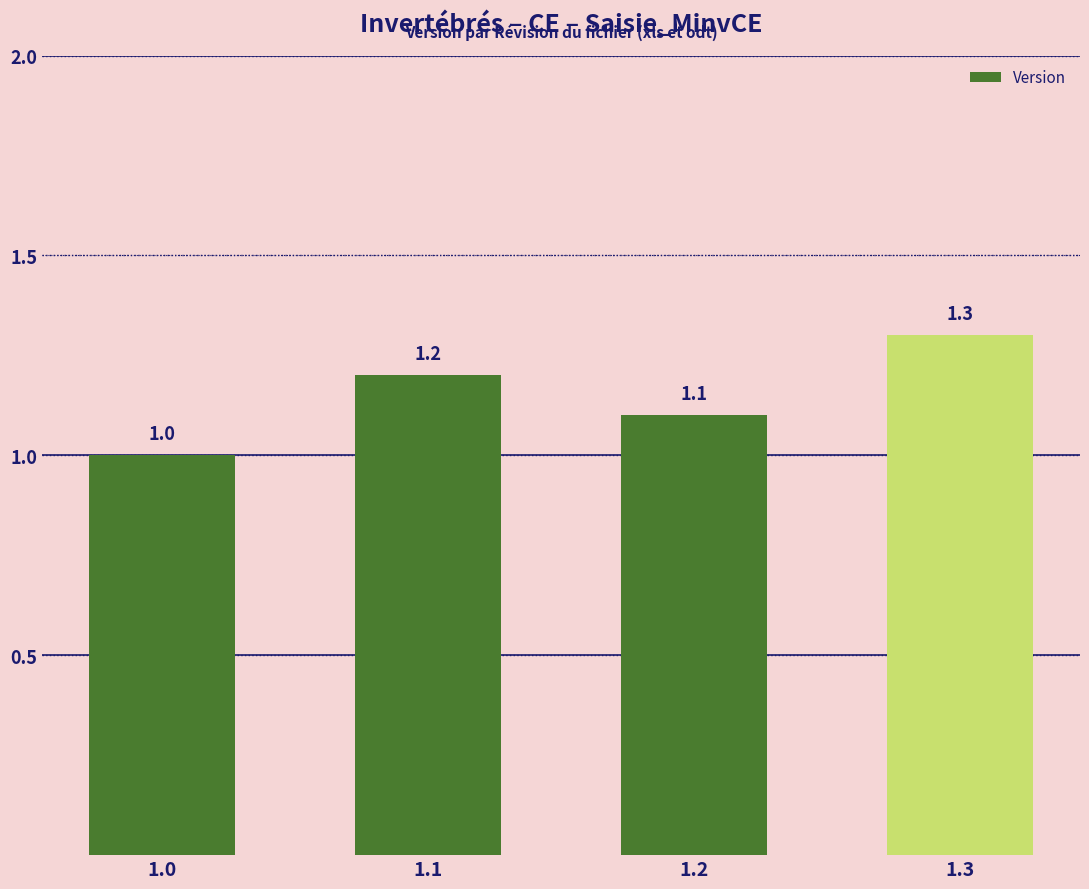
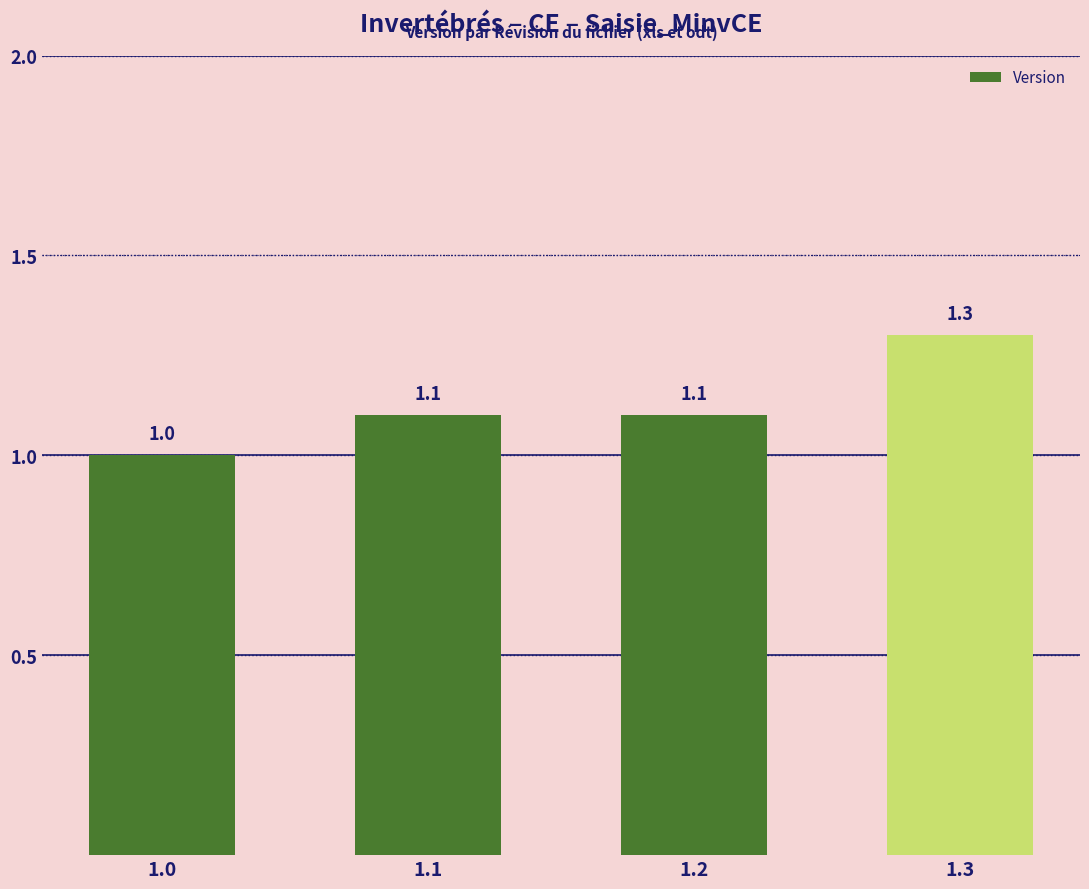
1.1: 1.2 -> 1.1
